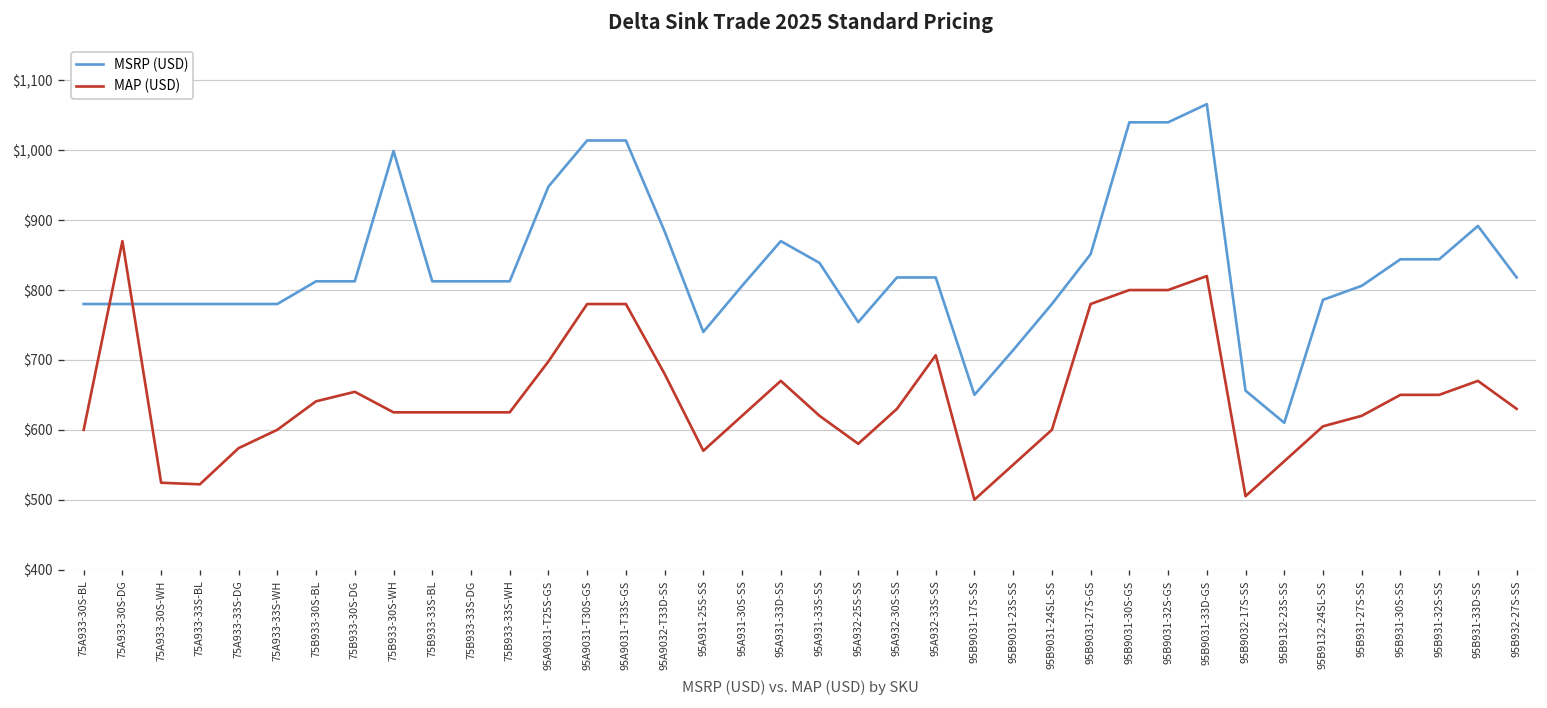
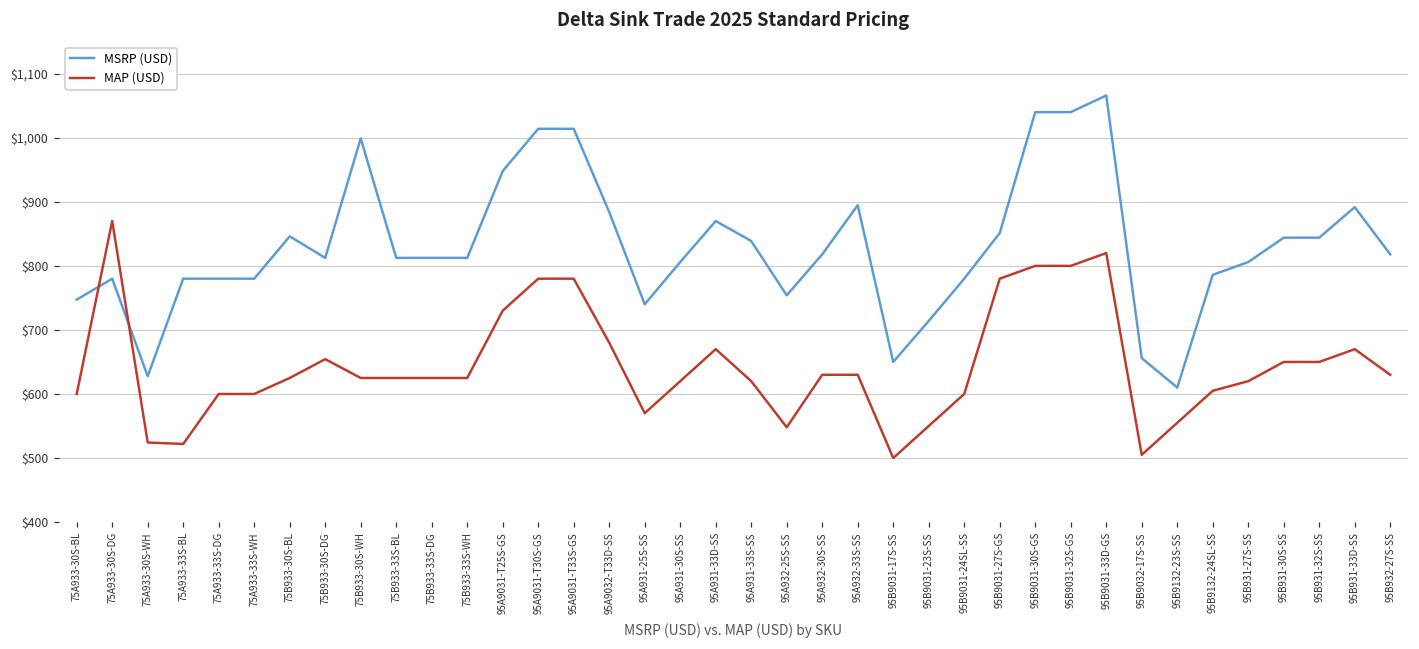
MSRP (USD), 75A933-30S-BL: $780 -> $750
MSRP (USD), 75A933-30S-WH: $780 -> $630
MAP (USD), 75A933-33S-DG: $570 -> $600
MSRP (USD), 75B933-30S-BL: $810 -> $850
MAP (USD), 75B933-30S-BL: $640 -> $620
MAP (USD), 95A9031-T25S-GS: $700 -> $730
MAP (USD), 95A932-25S-SS: $580 -> $550
MSRP (USD), 95A932-33S-SS: $820 -> $890
MAP (USD), 95A932-33S-SS: $710 -> $630
